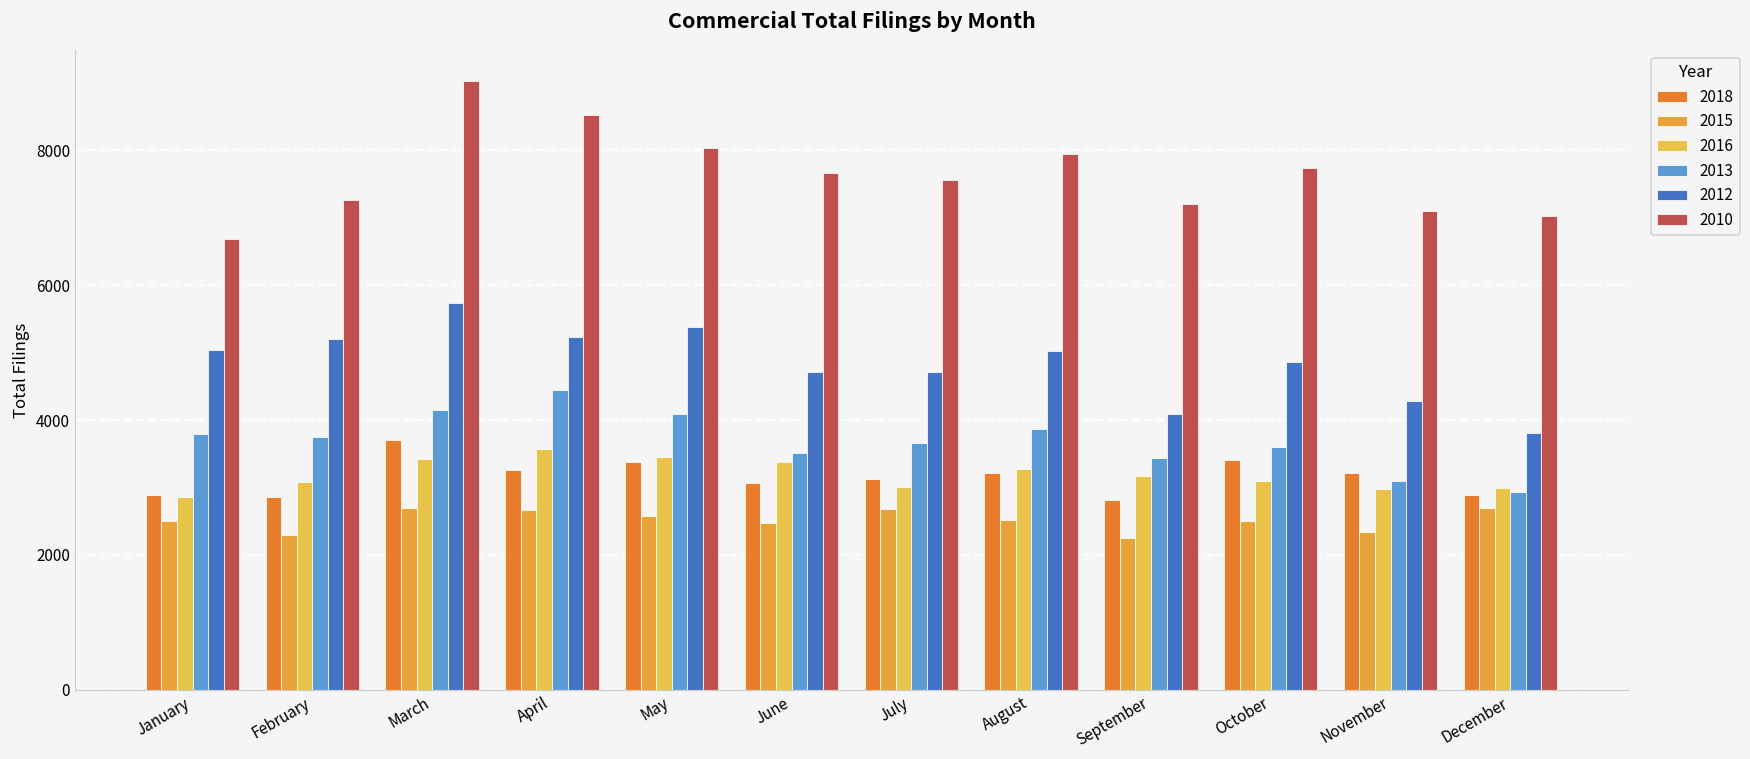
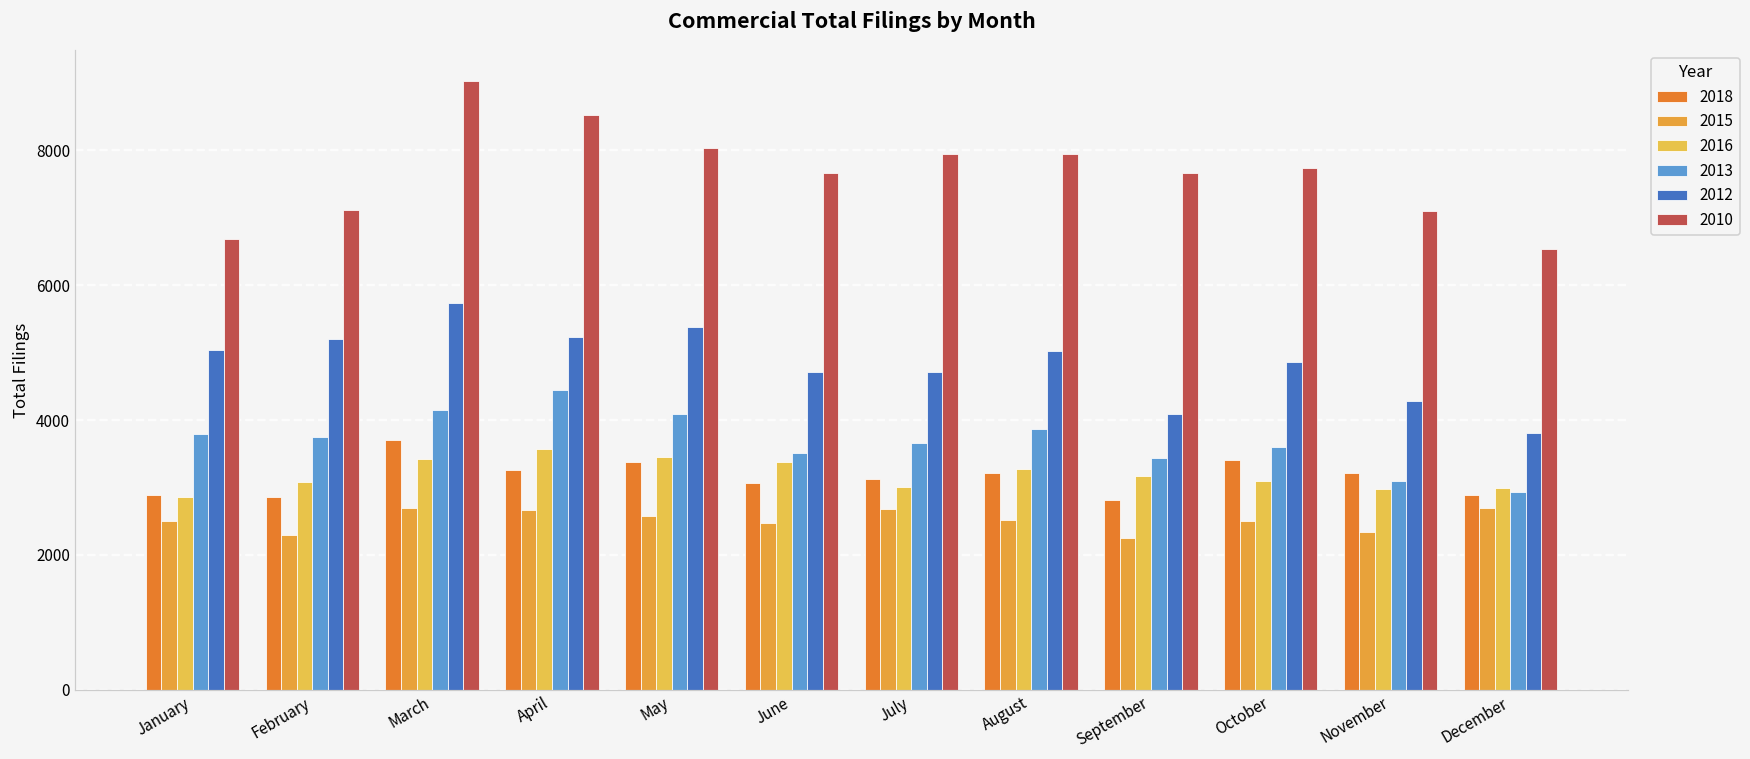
2010, February: 7300 -> 7100
2010, July: 7600 -> 8000
2010, September: 7200 -> 7700
2010, December: 7000 -> 6500
